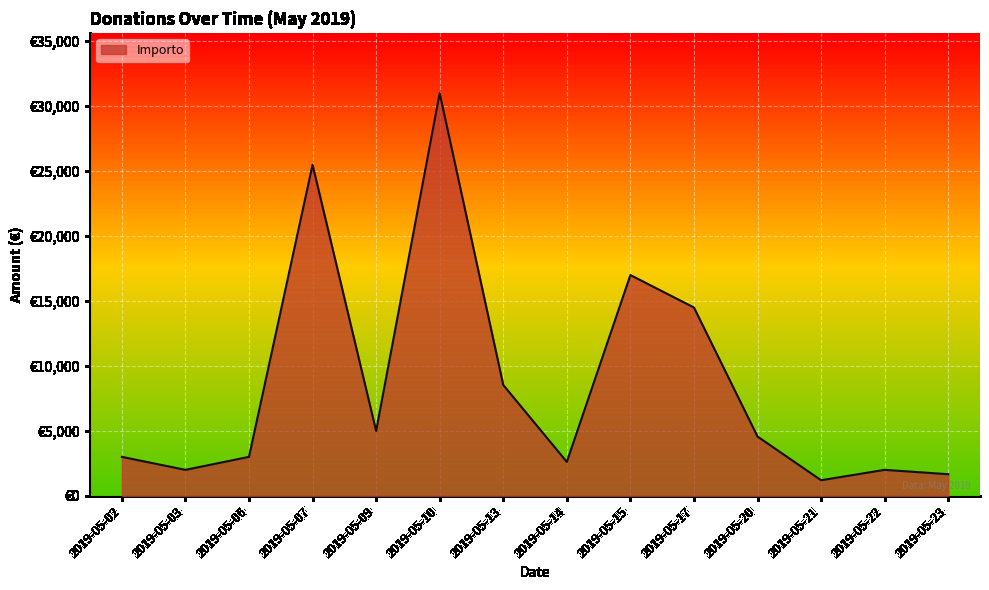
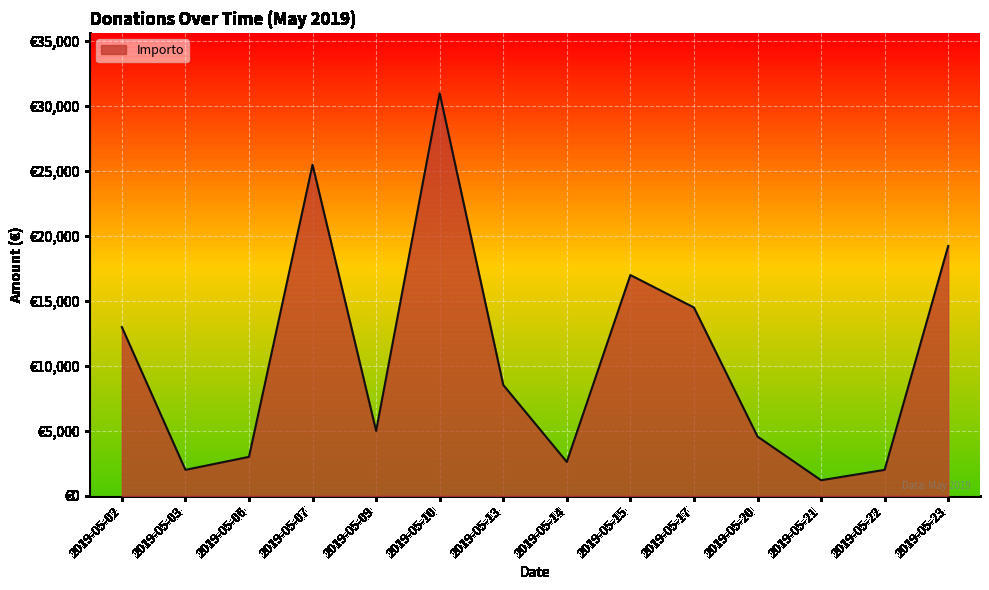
2019-05-02: €3,000 -> €13,000
2019-05-23: €1,700 -> €19,200
